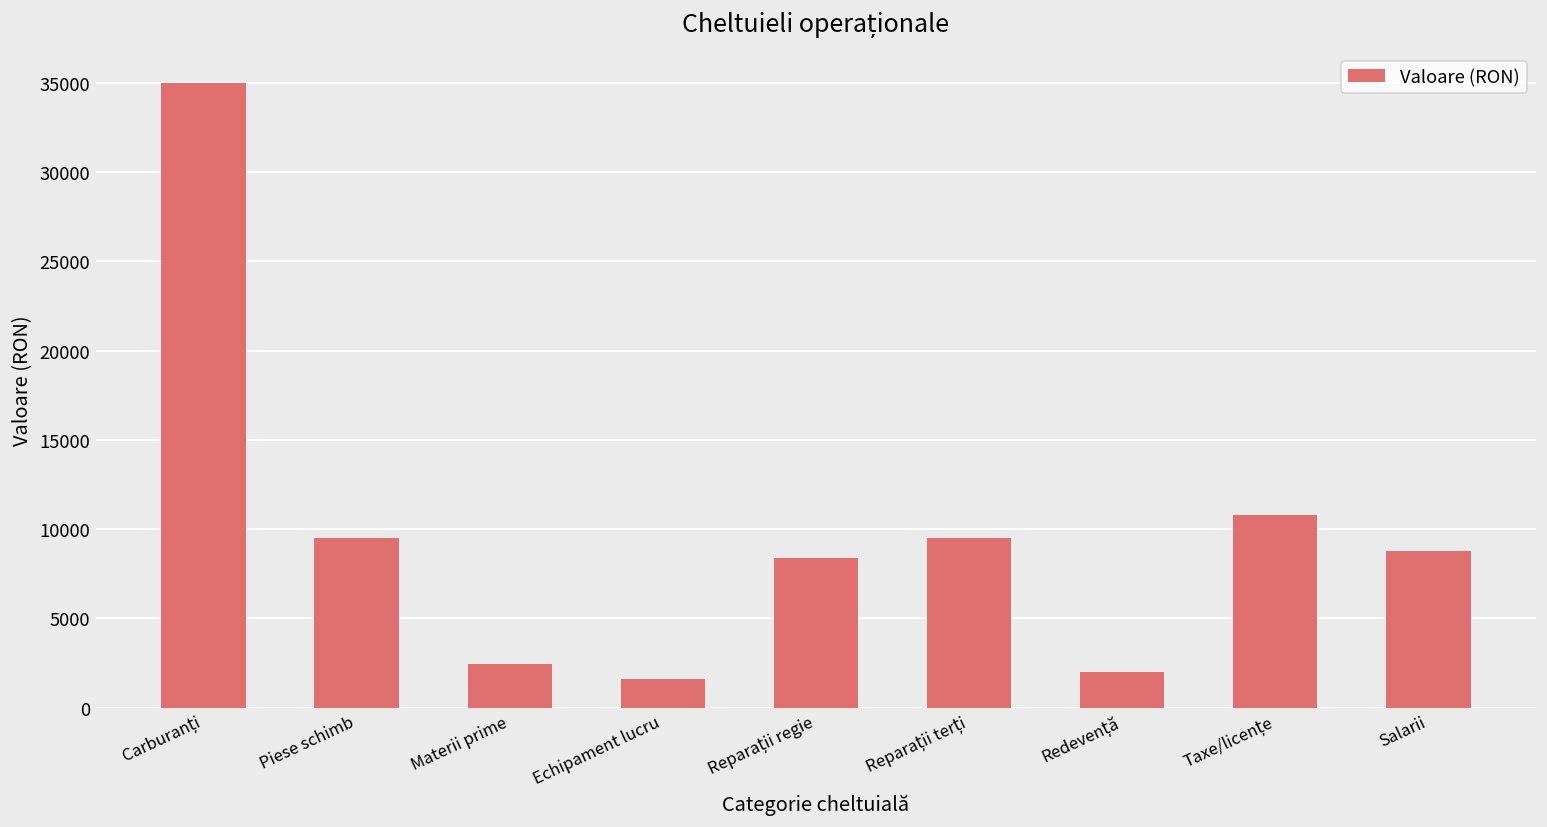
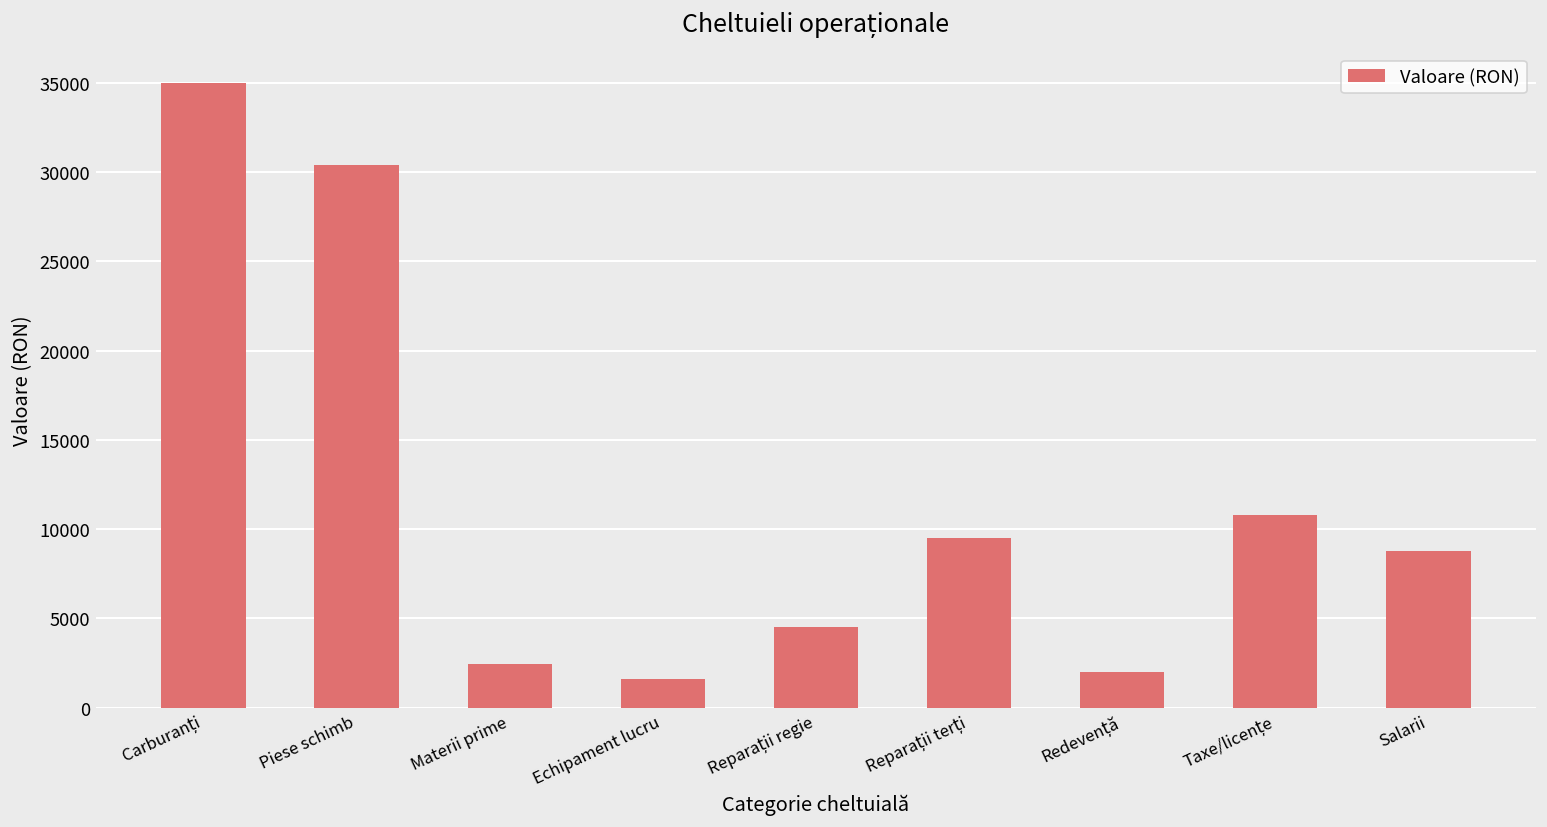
Piese schimb: 9500 -> 30400
Reparații regie: 8400 -> 4500
